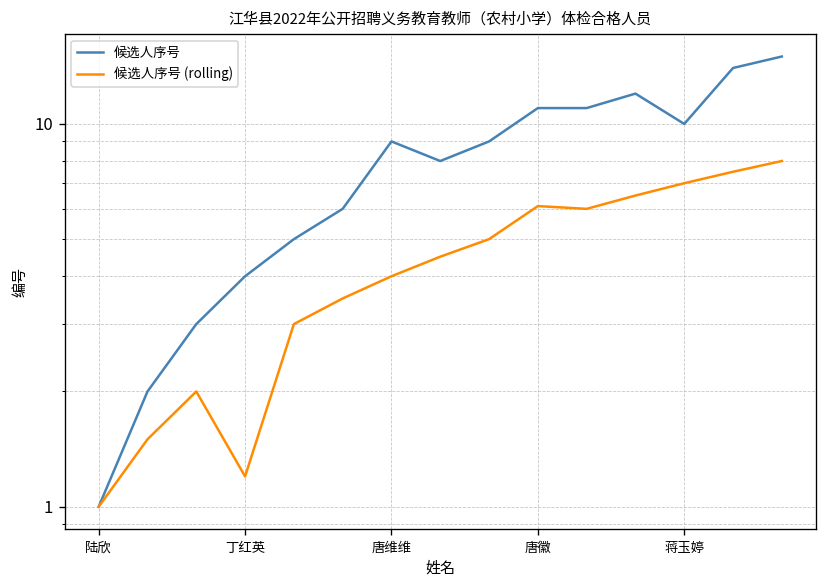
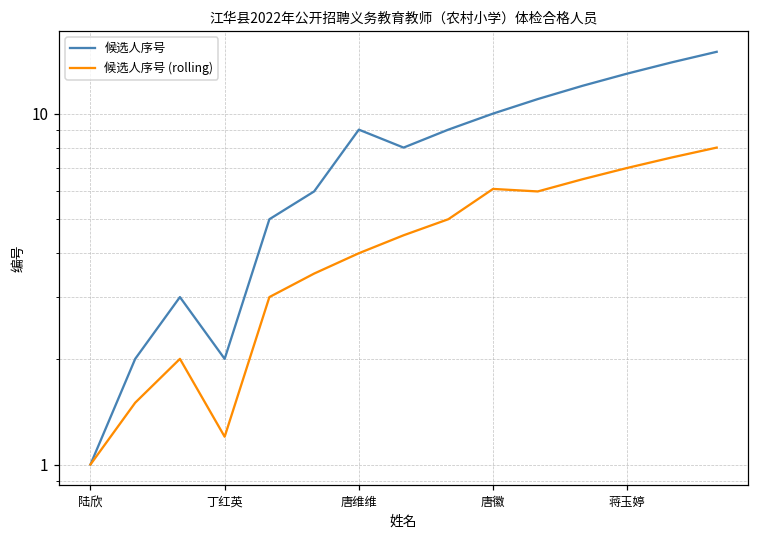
候选人序号, 丁红英: 4 -> 2
候选人序号, 唐徽: 11 -> 10
候选人序号, 蒋玉婷: 10 -> 13
